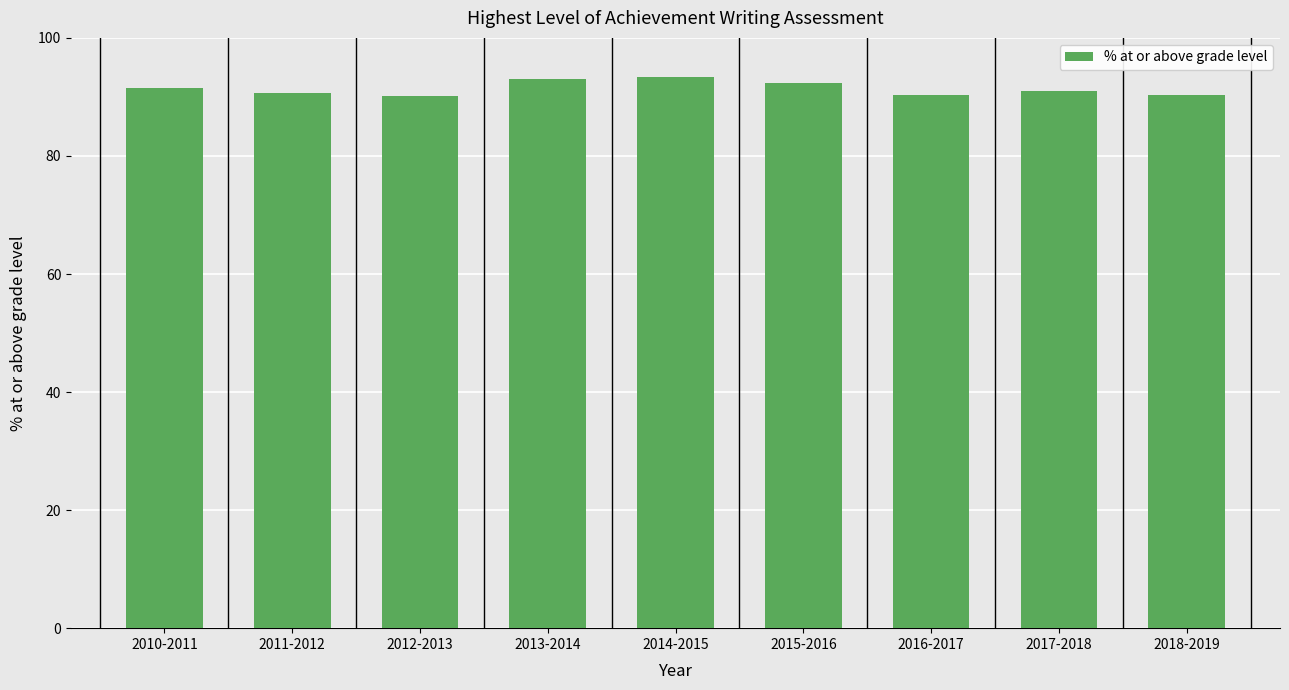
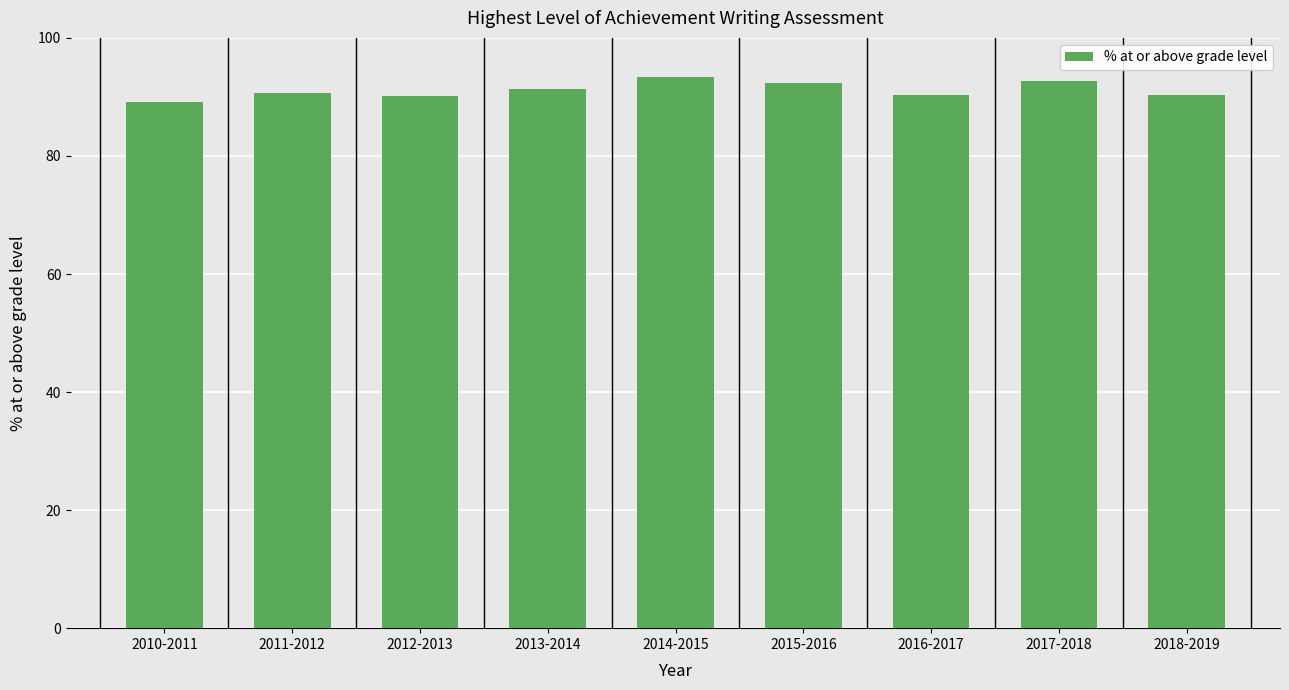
2010-2011: 92 -> 89
2013-2014: 93 -> 91
2017-2018: 91 -> 93
